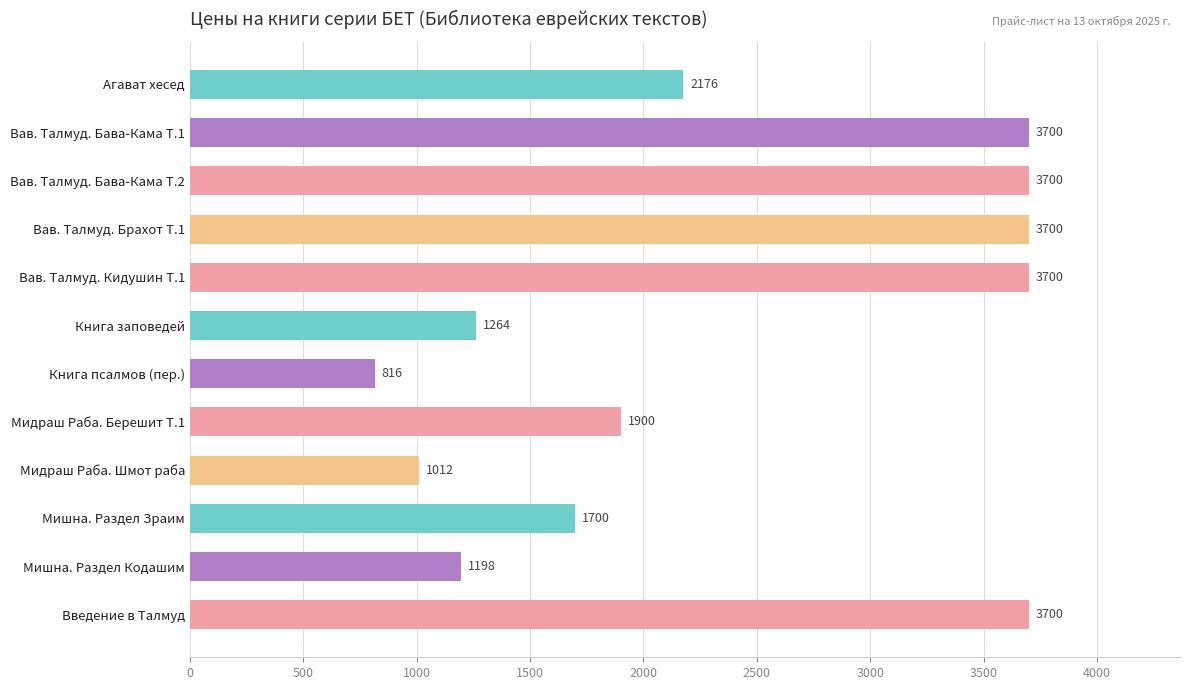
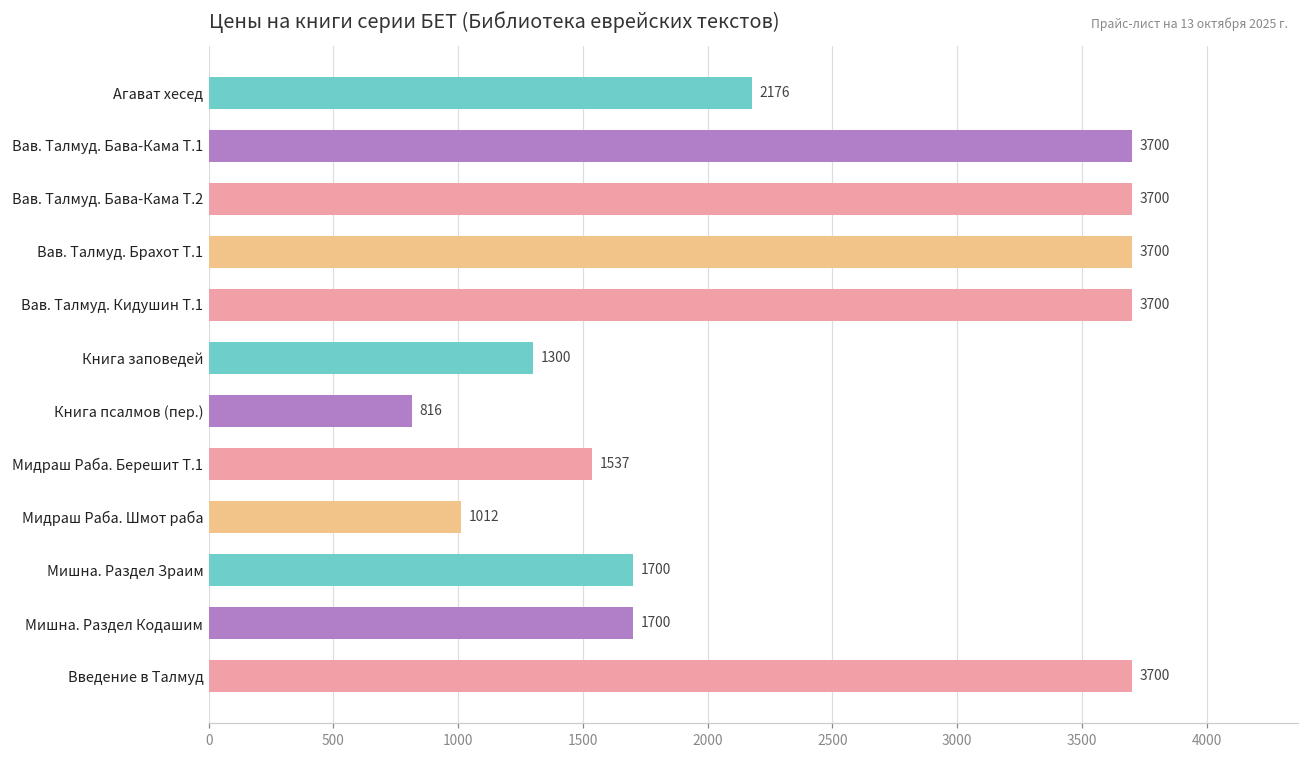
Книга заповедей: 1264 -> 1300
Мидраш Раба. Берешит Т.1: 1900 -> 1537
Мишна. Раздел Кодашим: 1198 -> 1700
